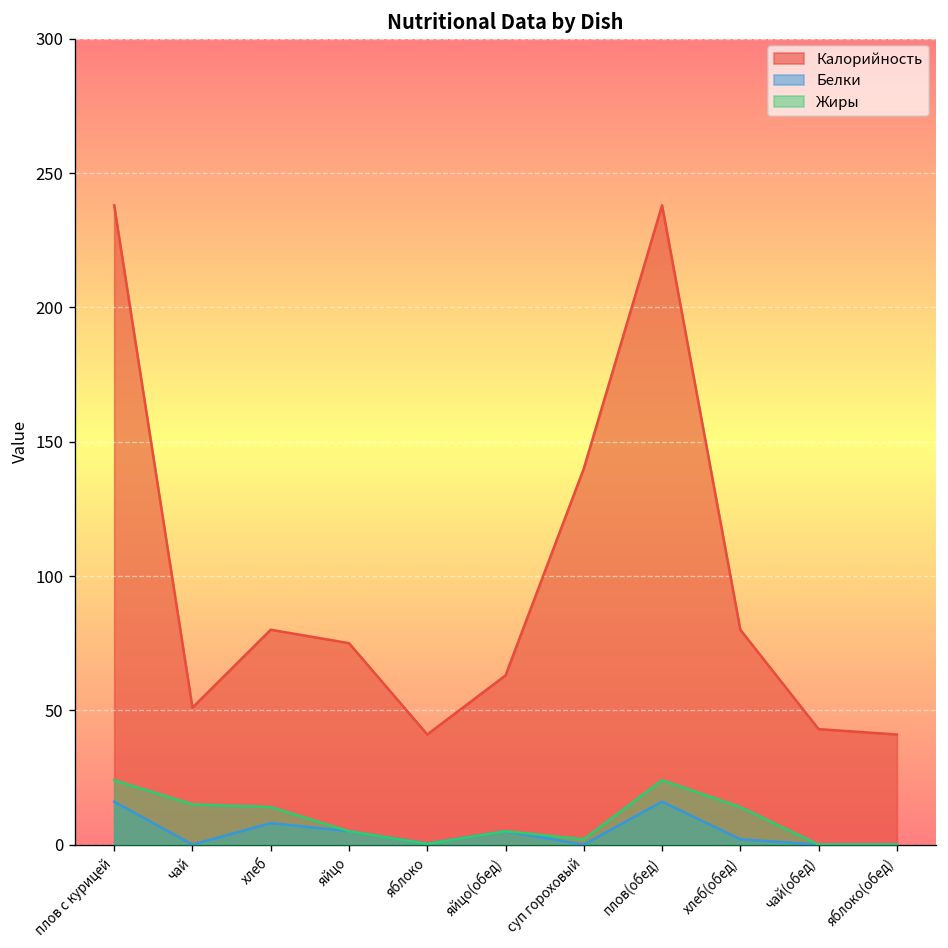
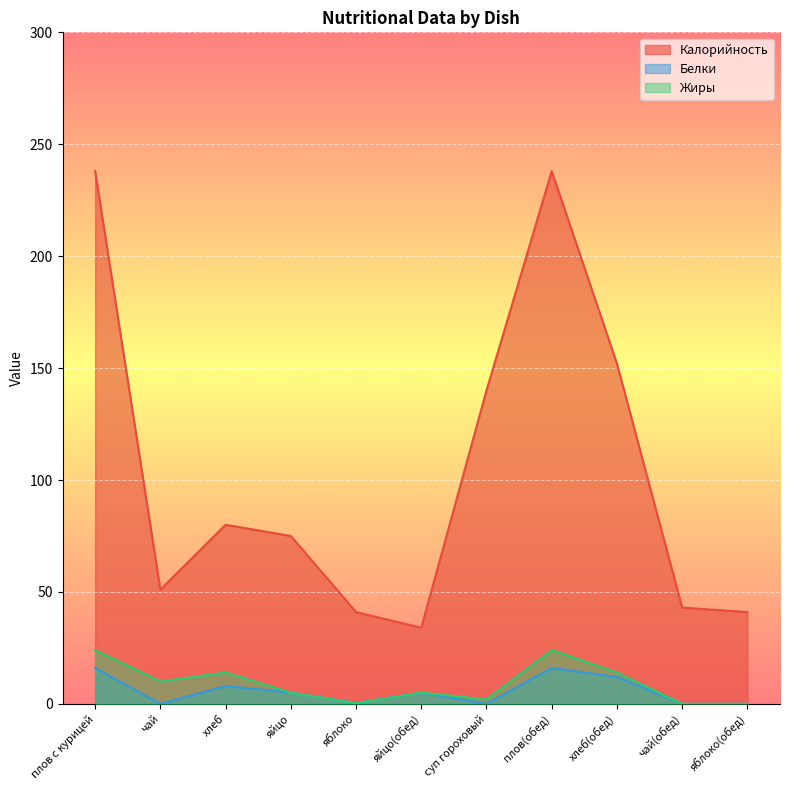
Жиры, чай: 15 -> 10
Калорийность, яйцо(обед): 63 -> 34
Калорийность, хлеб(обед): 80 -> 152
Белки, хлеб(обед): 2 -> 12
